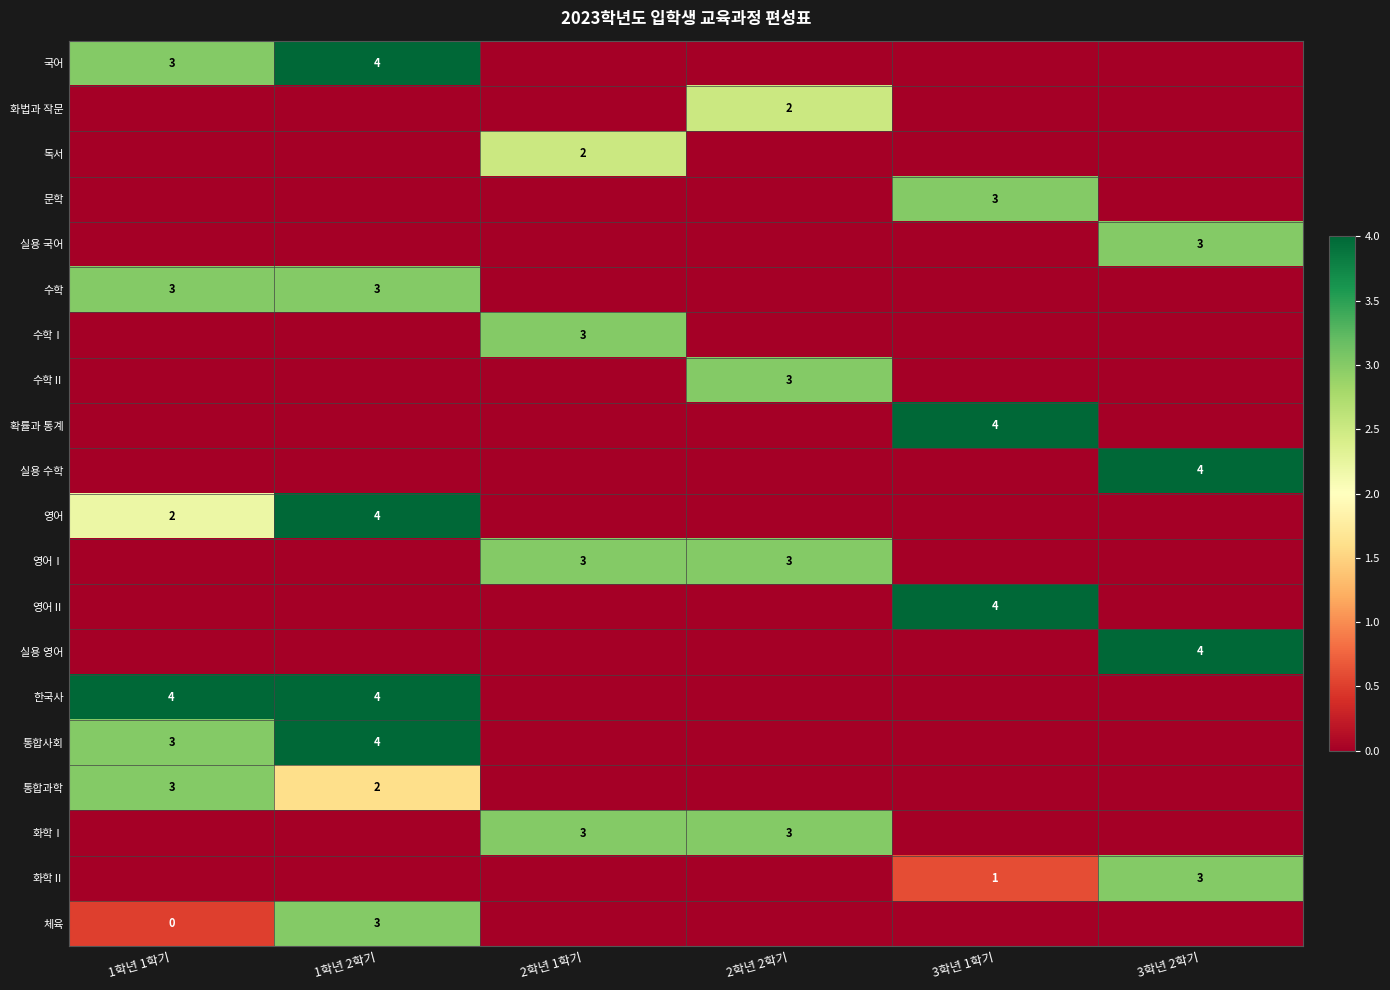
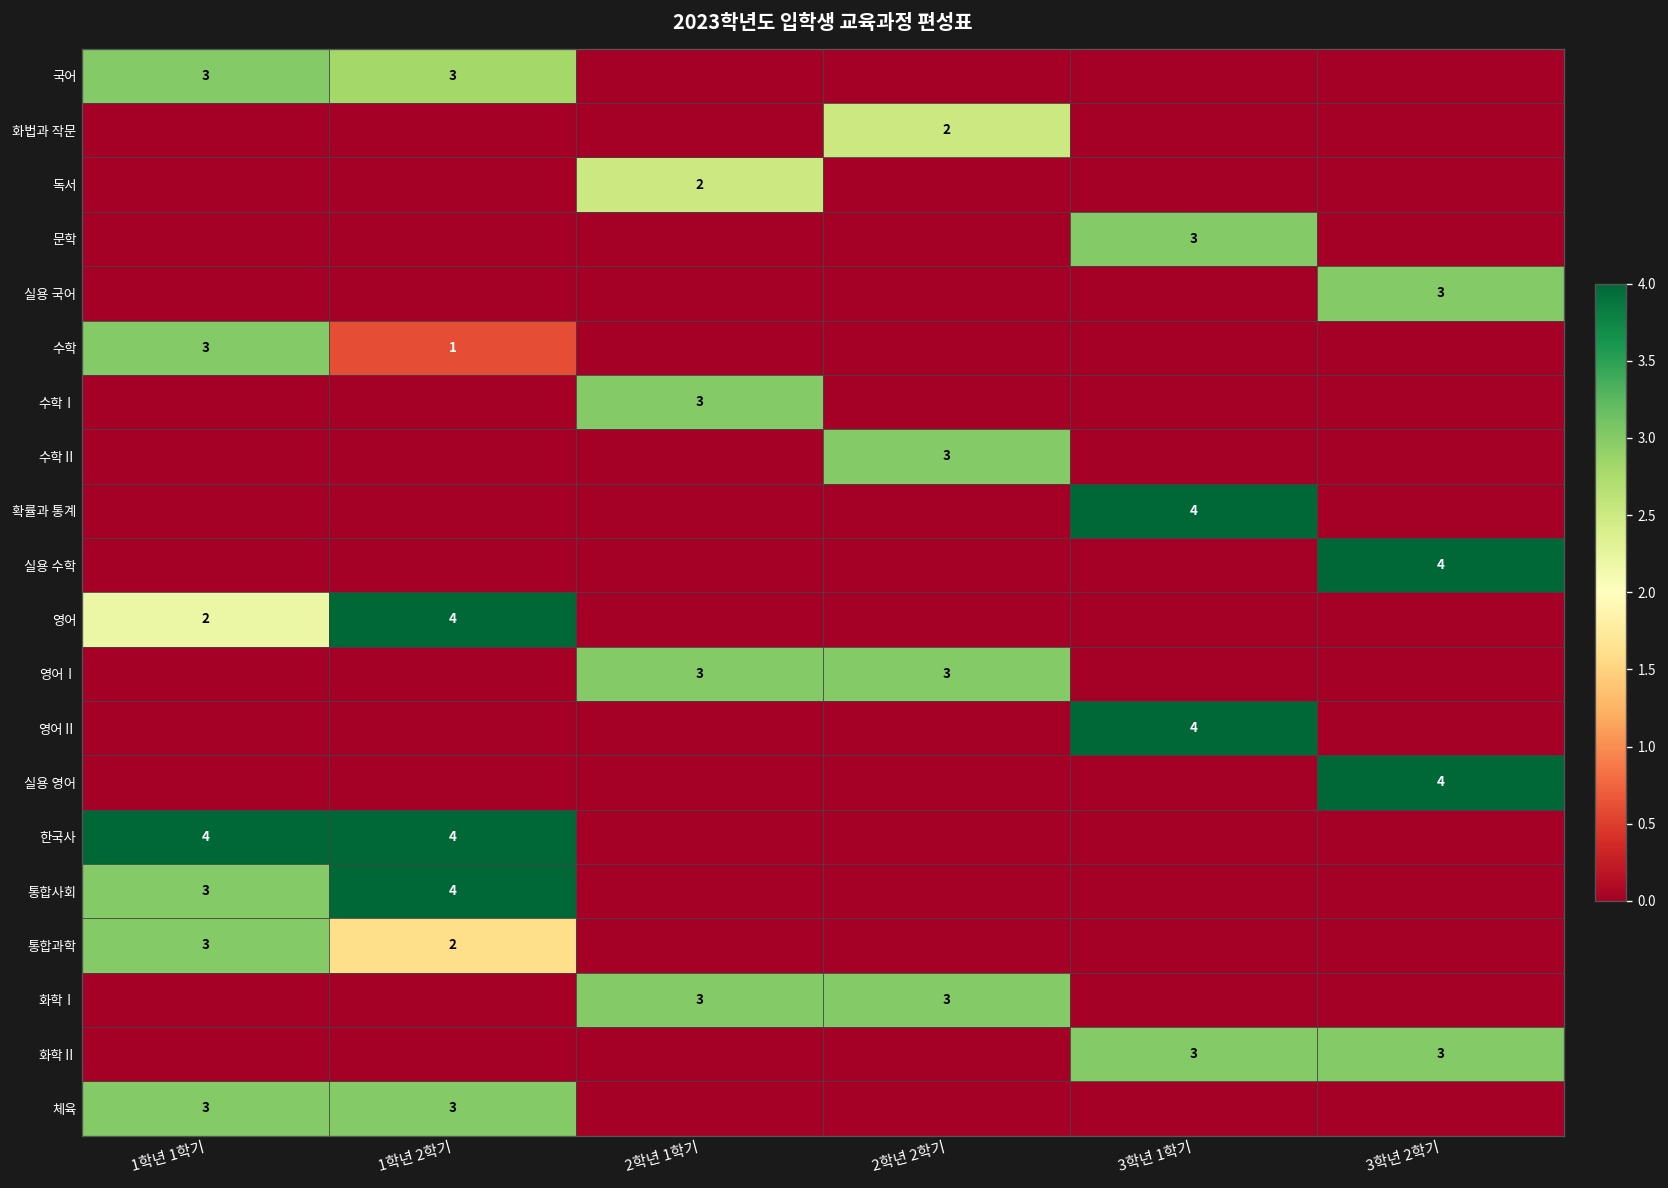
국어, 1학년 2학기: 4 -> 3
수학, 1학년 2학기: 3 -> 1
화학Ⅱ, 3학년 1학기: 1 -> 3
체육, 1학년 1학기: 0 -> 3
